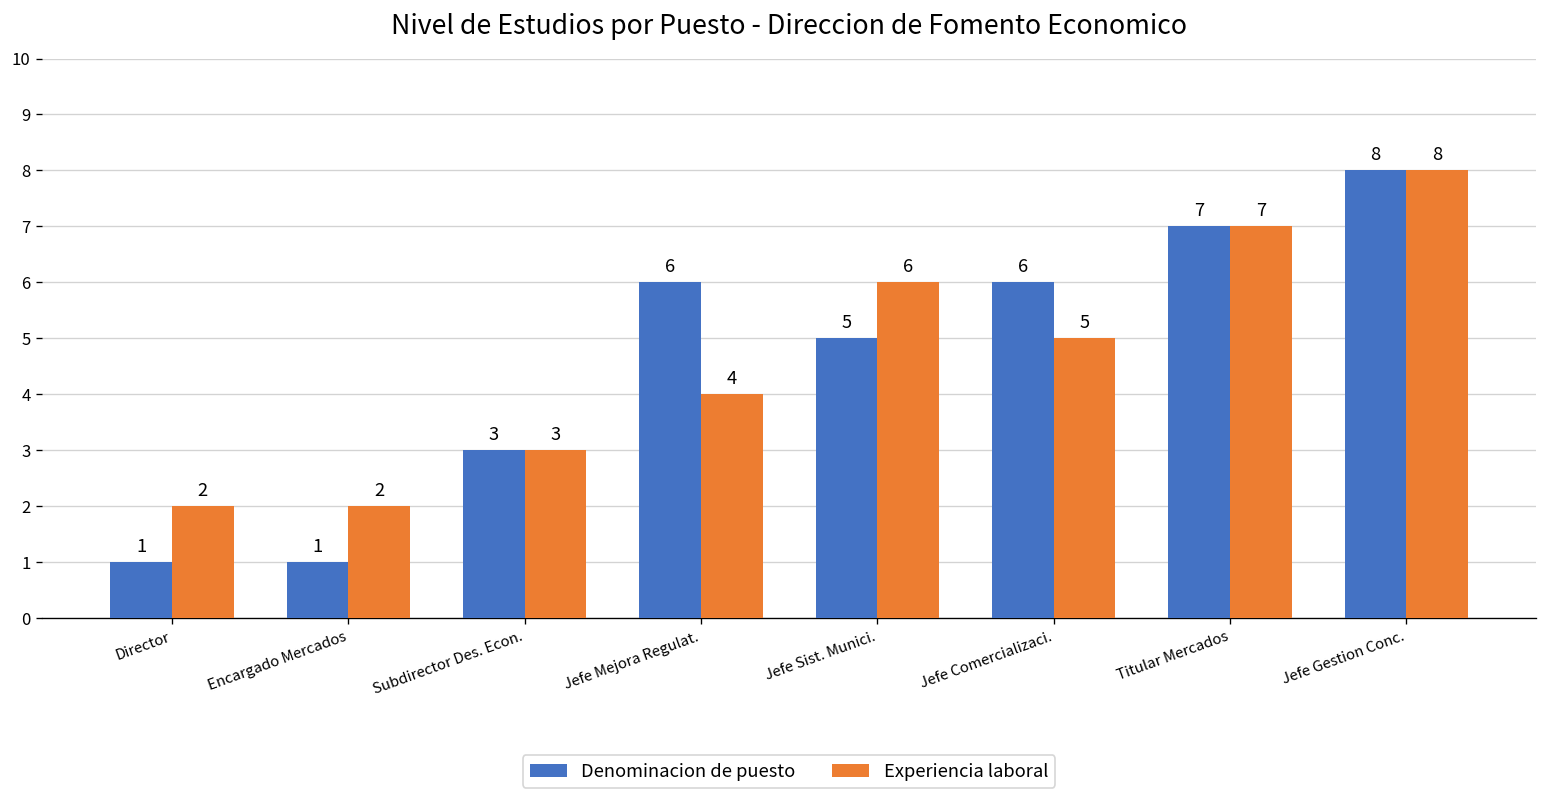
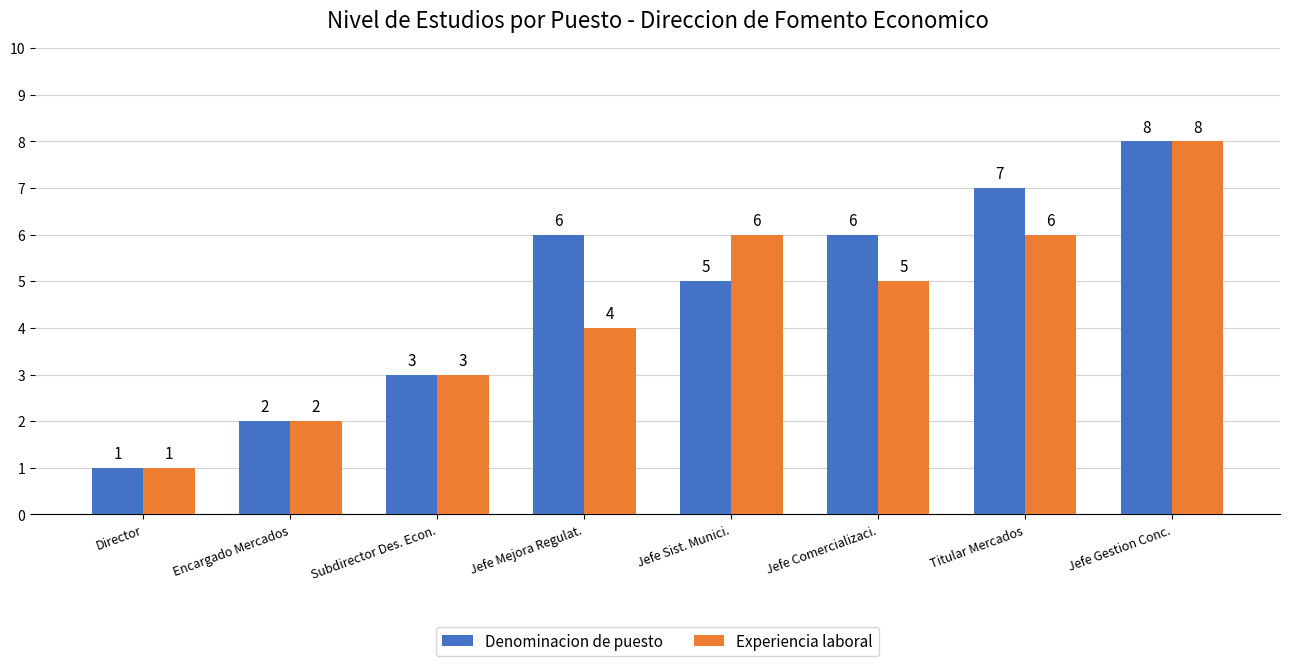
Experiencia laboral, Director: 2 -> 1
Denominacion de puesto, Encargado Mercados: 1 -> 2
Experiencia laboral, Titular Mercados: 7 -> 6
